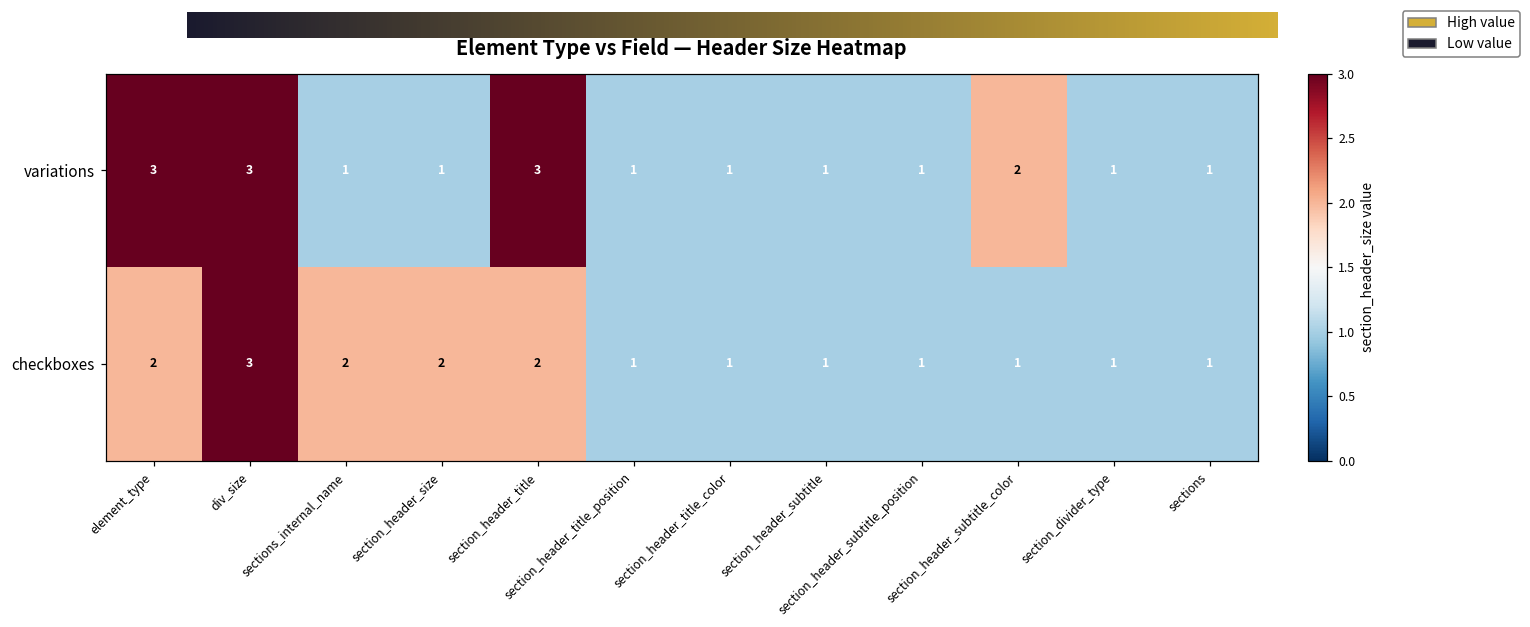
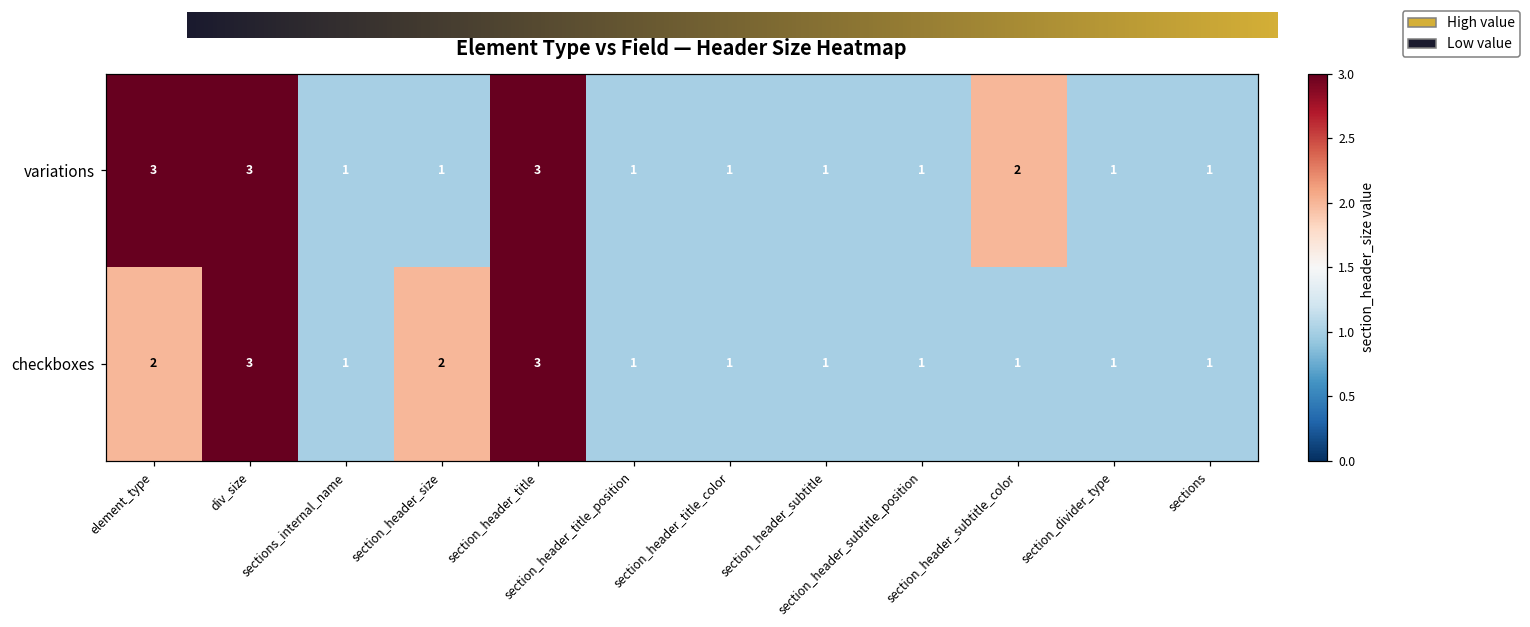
checkboxes, sections_internal_name: 2 -> 1
checkboxes, section_header_title: 2 -> 3
